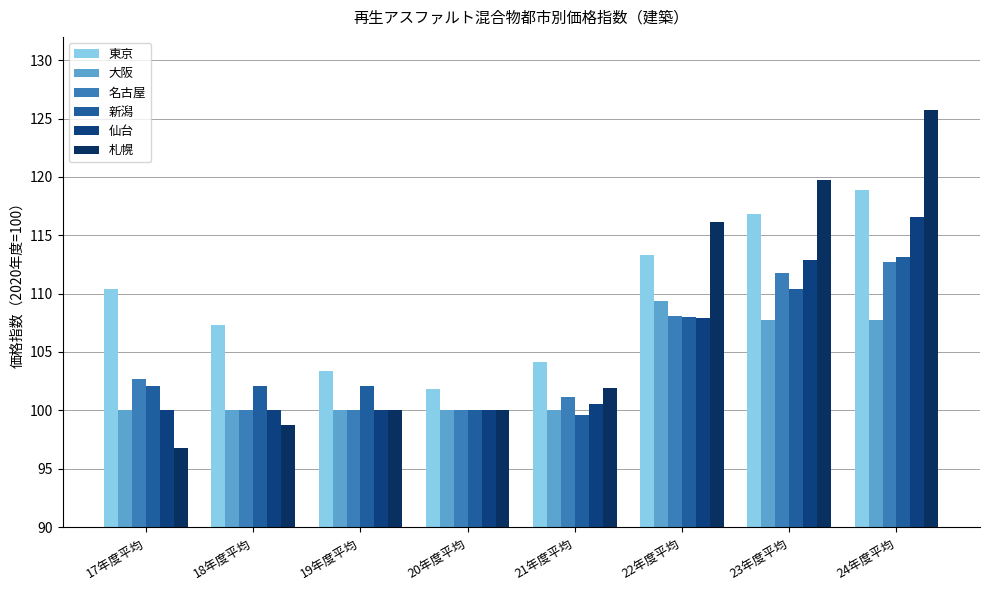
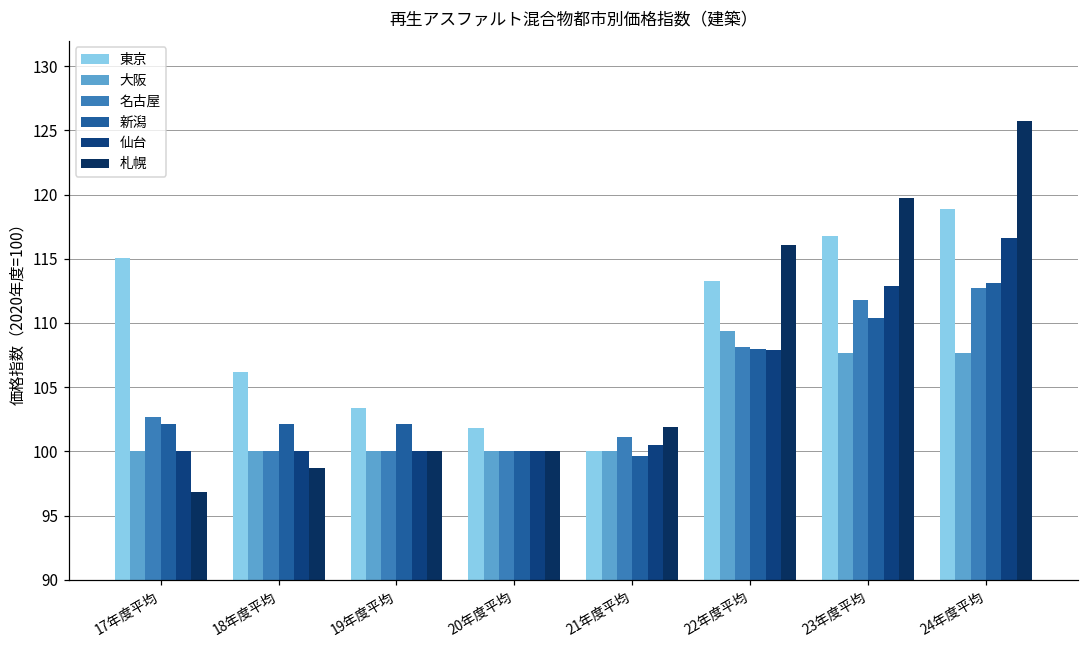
東京, 17年度平均: 110.4 -> 115.1
東京, 18年度平均: 107.3 -> 106.2
東京, 21年度平均: 104.1 -> 100.0
